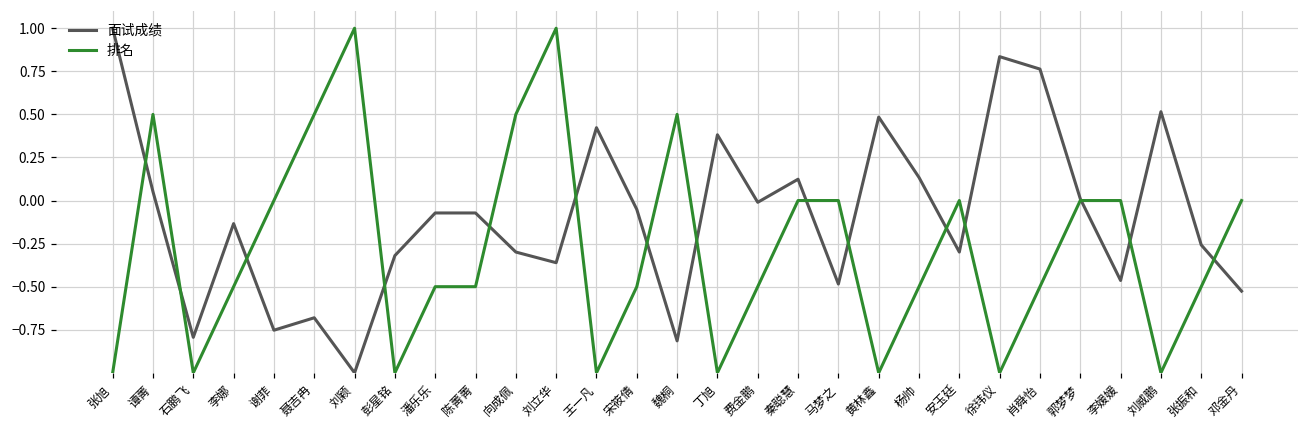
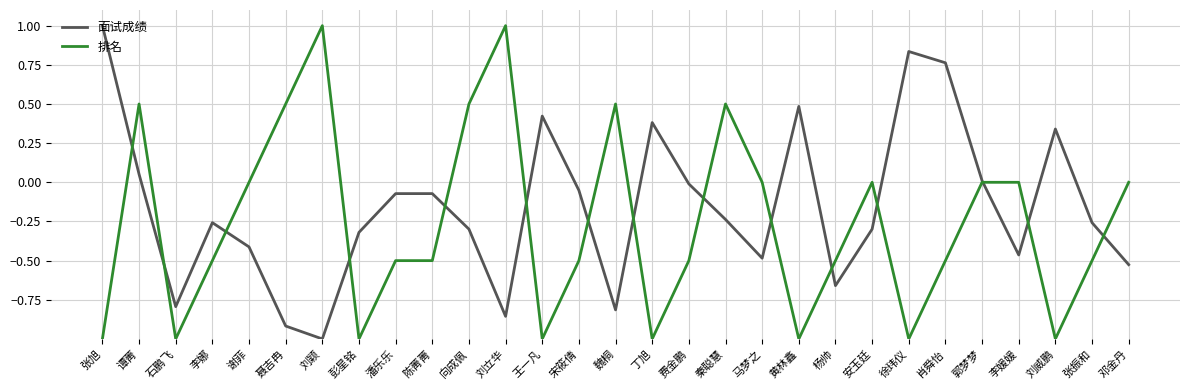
面试成绩, 李娜: -0.13 -> -0.26
面试成绩, 谢菲: -0.75 -> -0.41
面试成绩, 聂吉冉: -0.68 -> -0.92
面试成绩, 刘立华: -0.36 -> -0.86
面试成绩, 秦聪慧: 0.12 -> -0.24
排名, 秦聪慧: 0.00 -> 0.50
面试成绩, 杨帅: 0.13 -> -0.66
面试成绩, 刘威鹏: 0.52 -> 0.34
